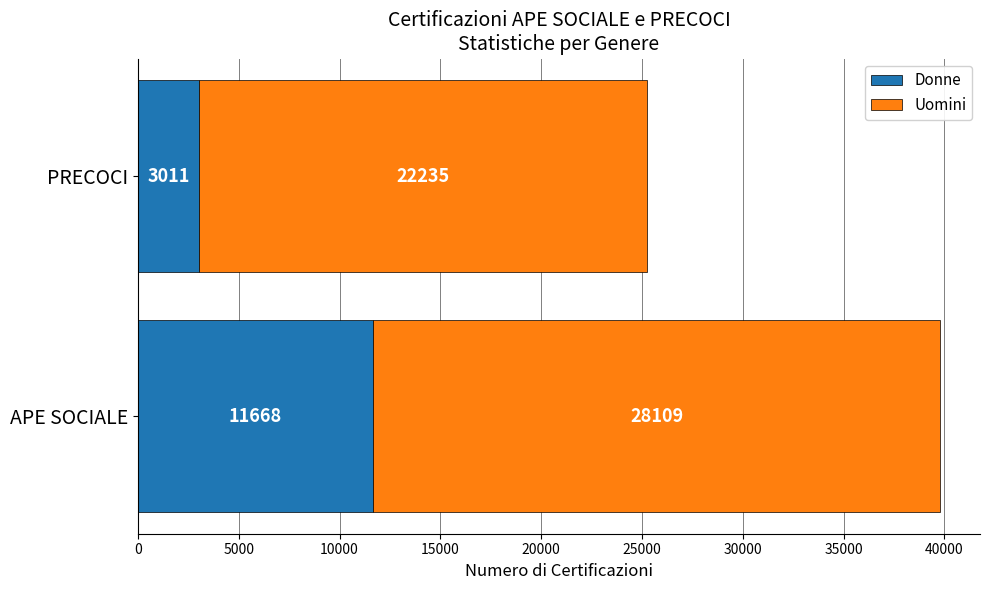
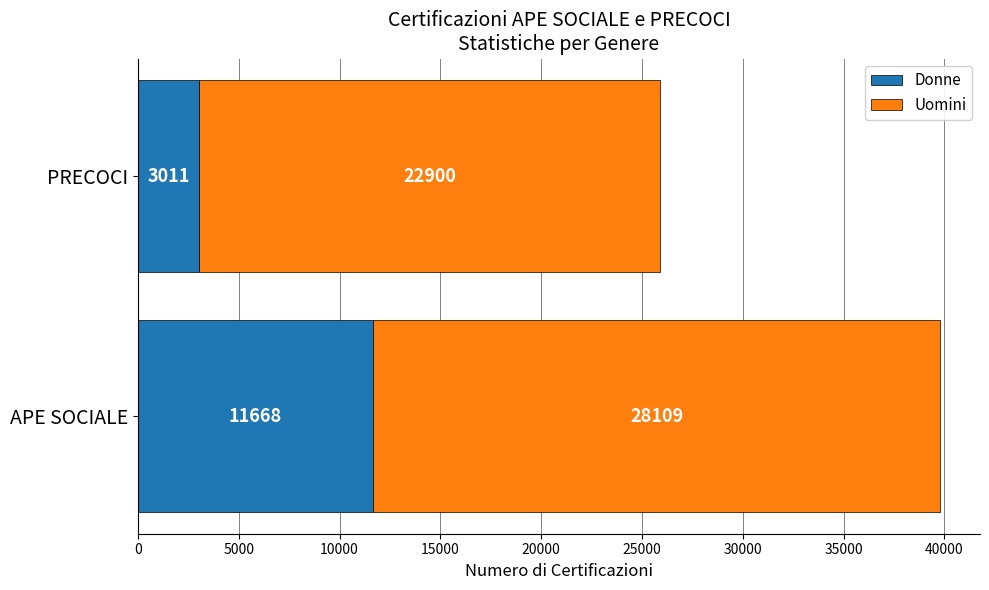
Uomini, PRECOCI: 22235 -> 22900
